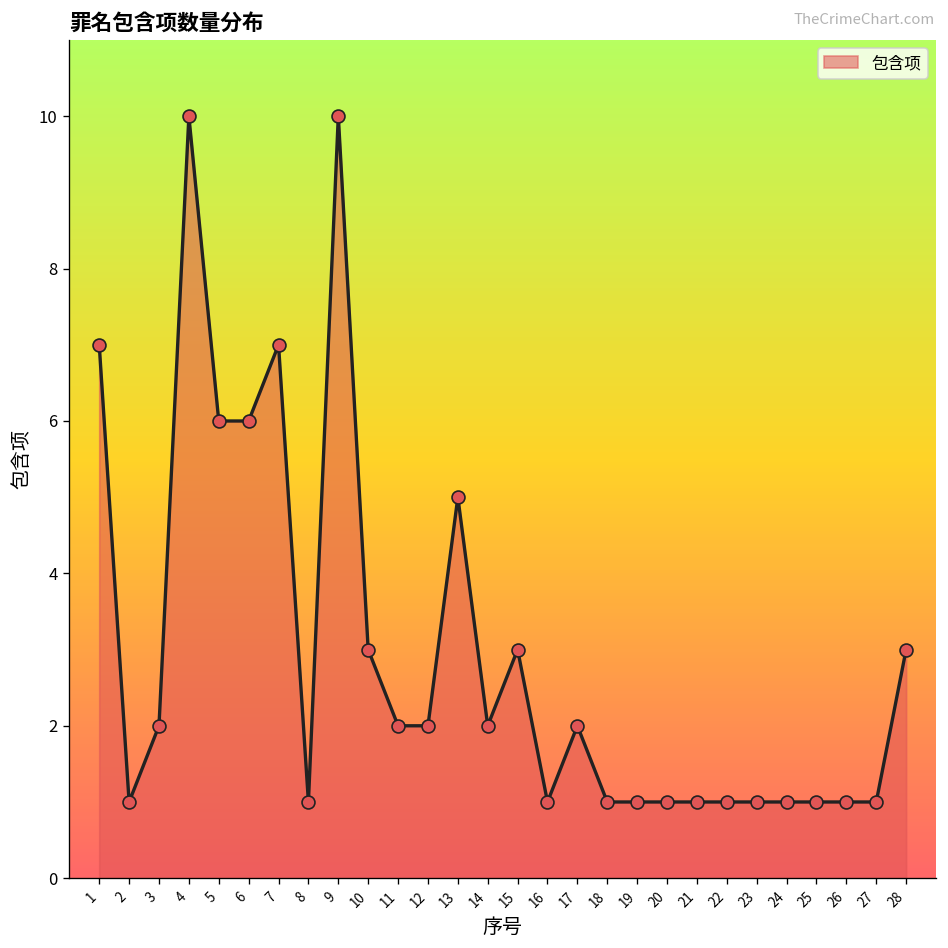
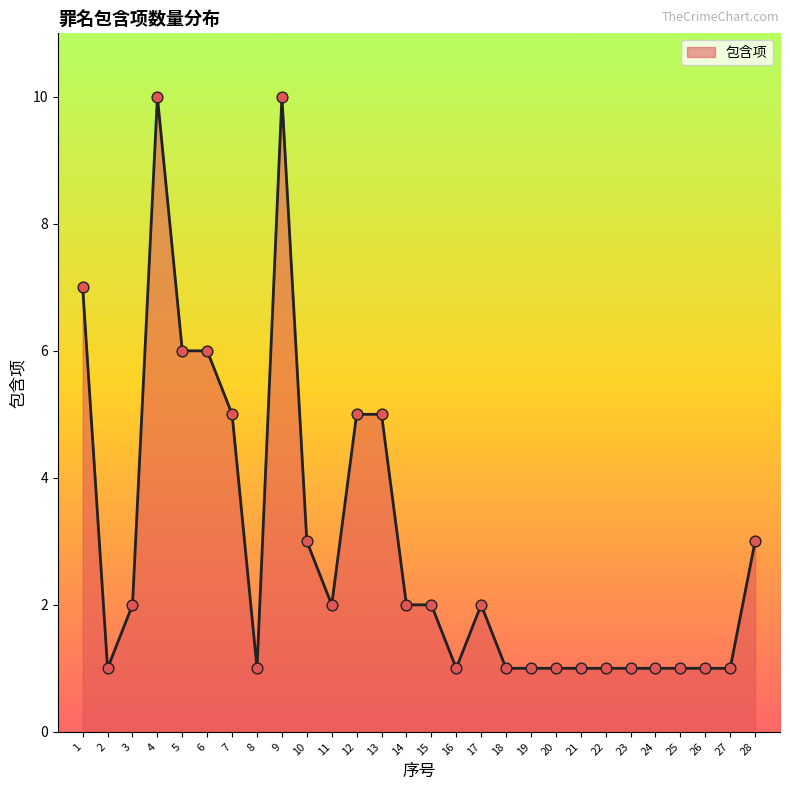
7: 7 -> 5
12: 2 -> 5
15: 3 -> 2
